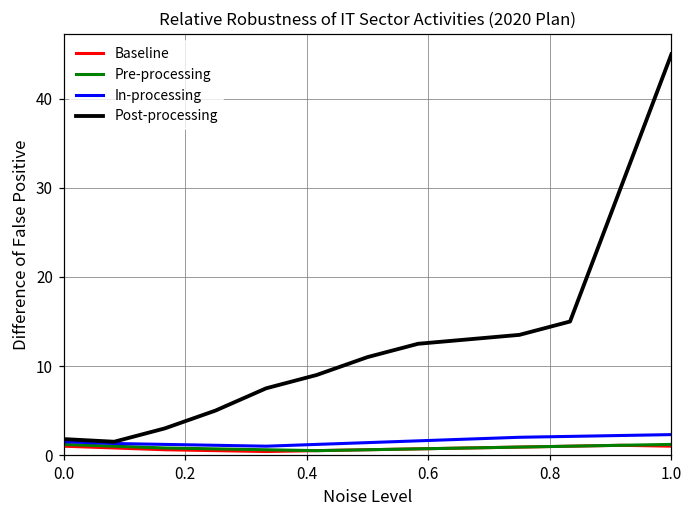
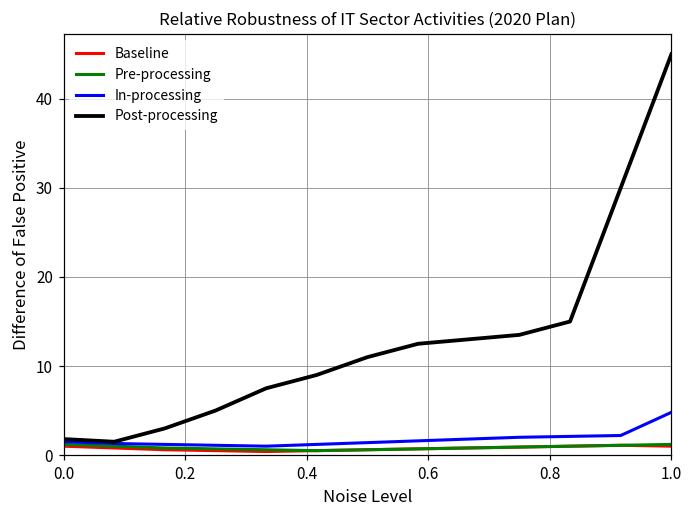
In-processing, 1.0: 2 -> 5
